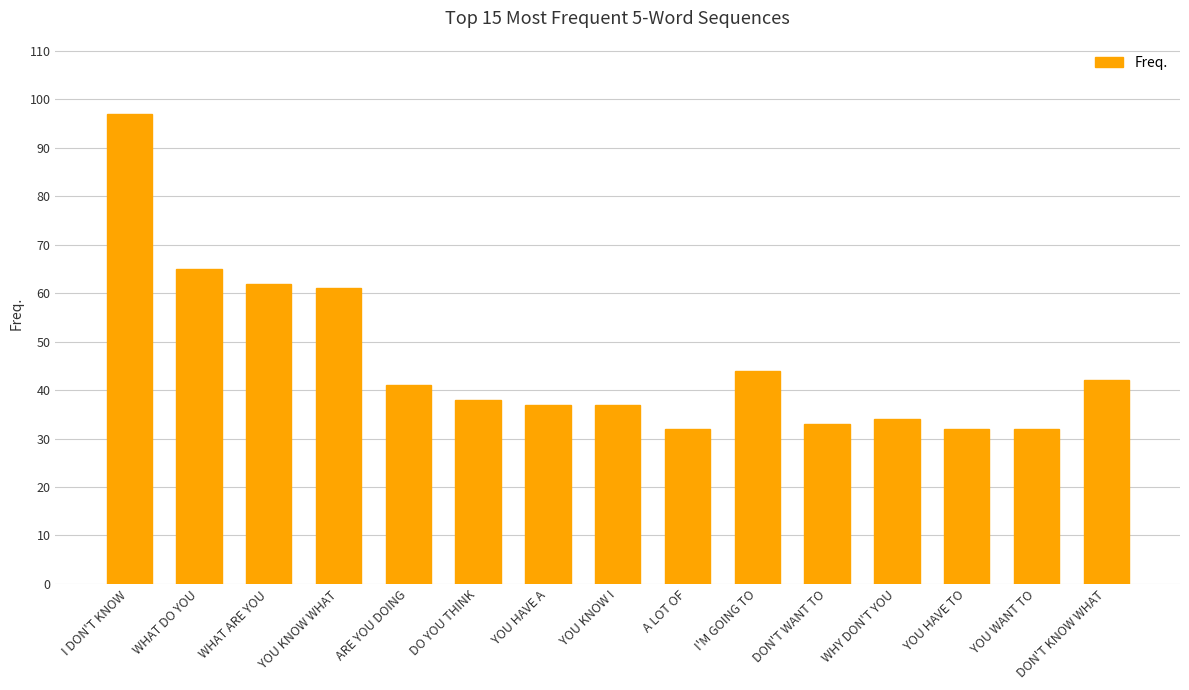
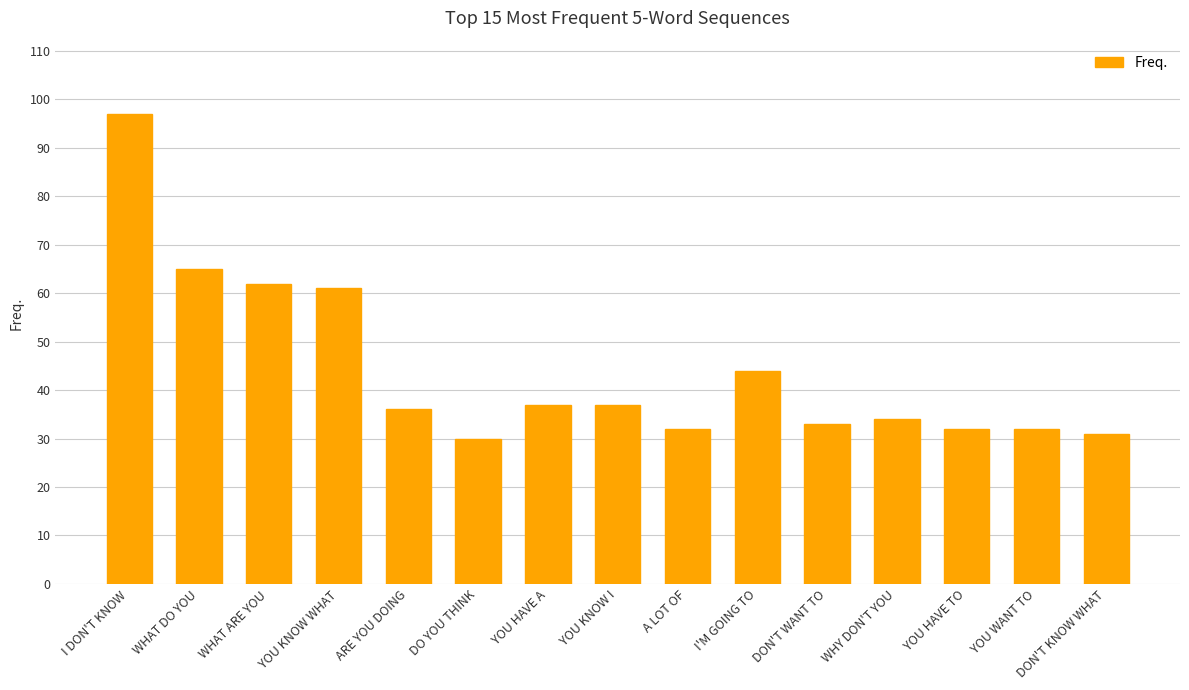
ARE YOU DOING: 41 -> 36
DO YOU THINK: 38 -> 30
DON'T KNOW WHAT: 42 -> 31
